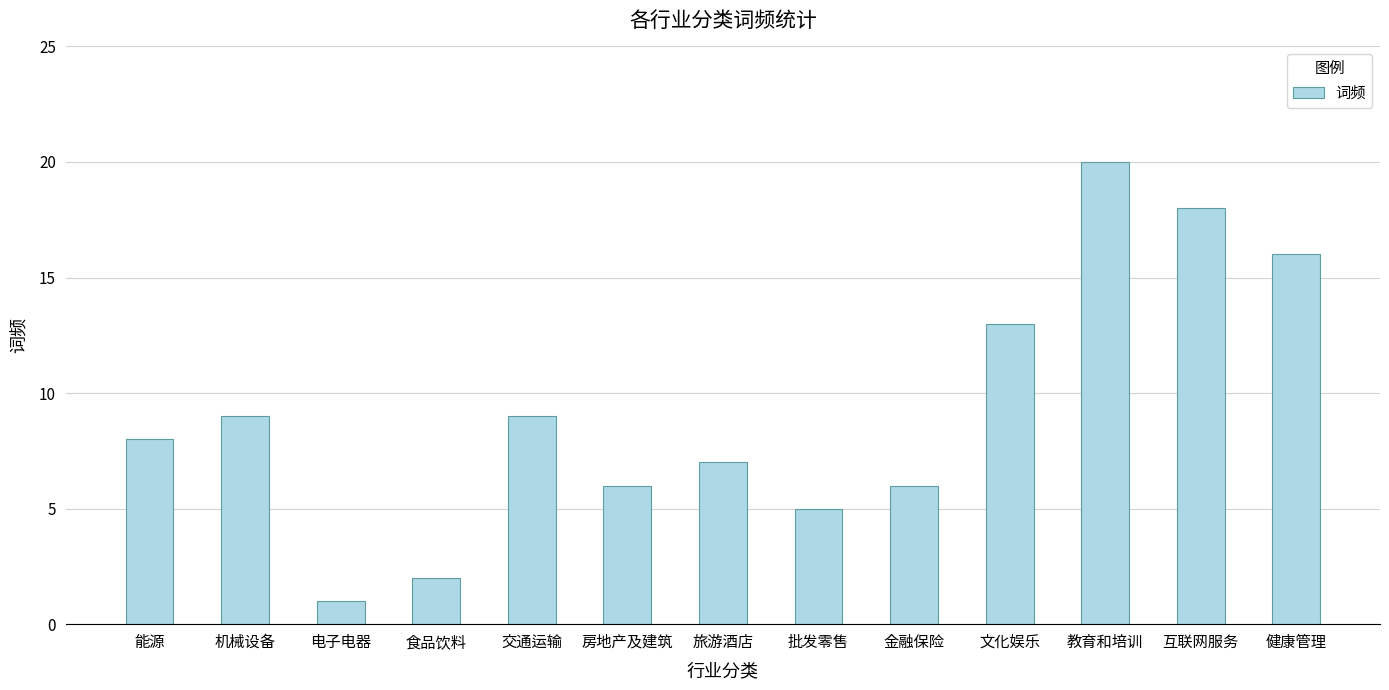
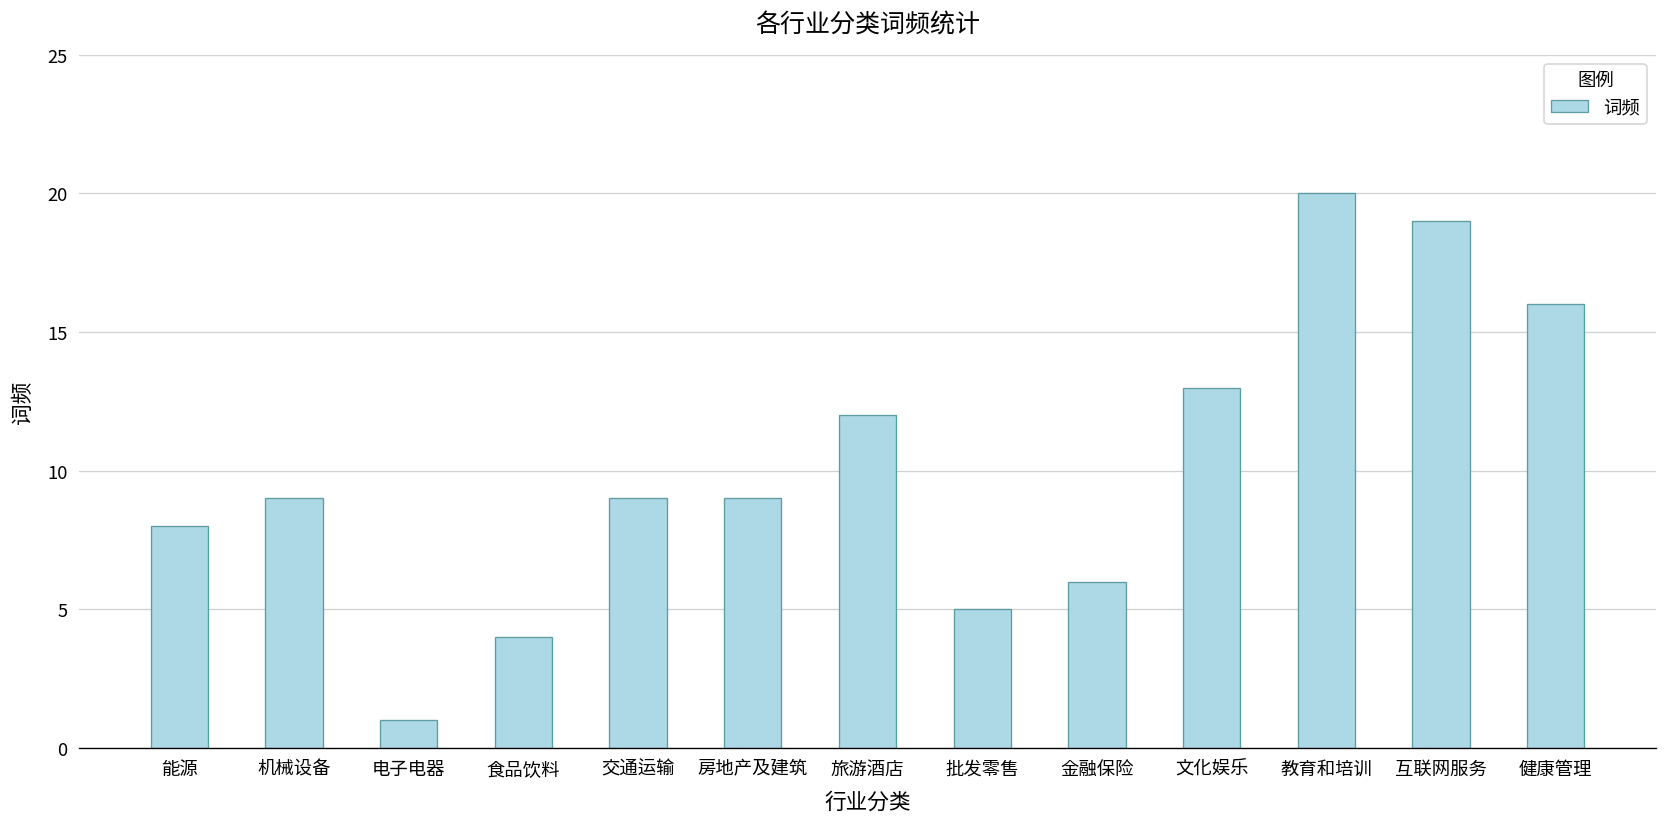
食品饮料: 2 -> 4
房地产及建筑: 6 -> 9
旅游酒店: 7 -> 12
互联网服务: 18 -> 19
